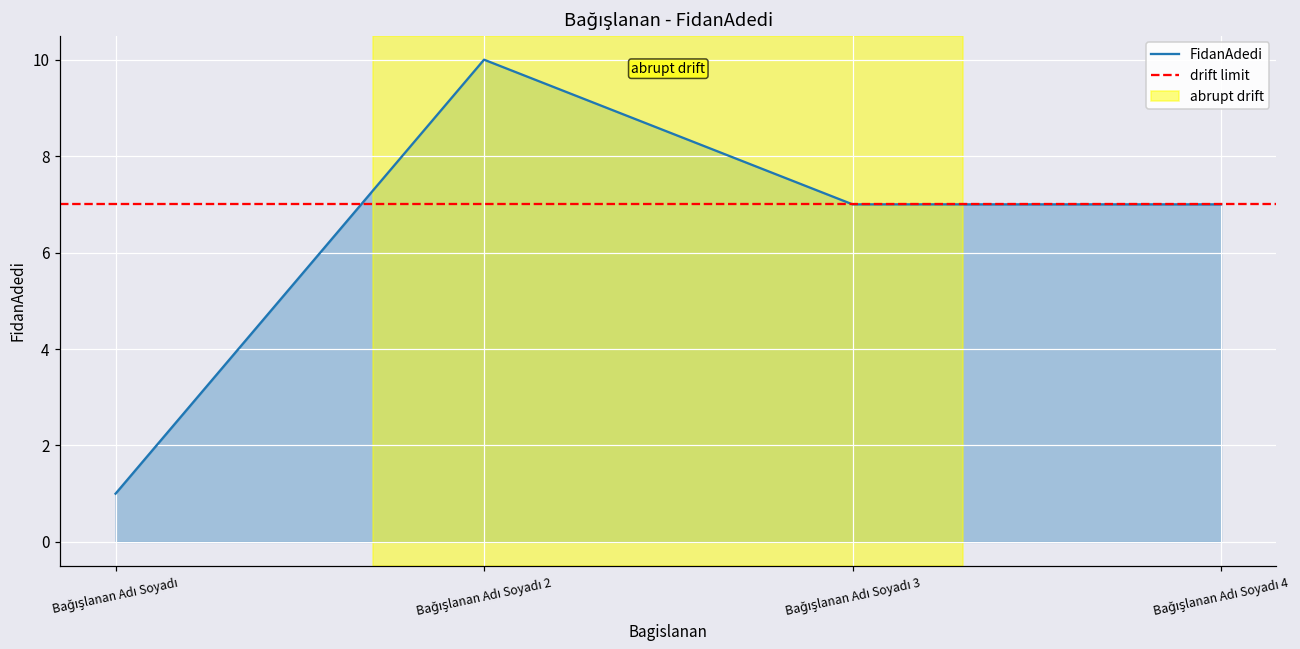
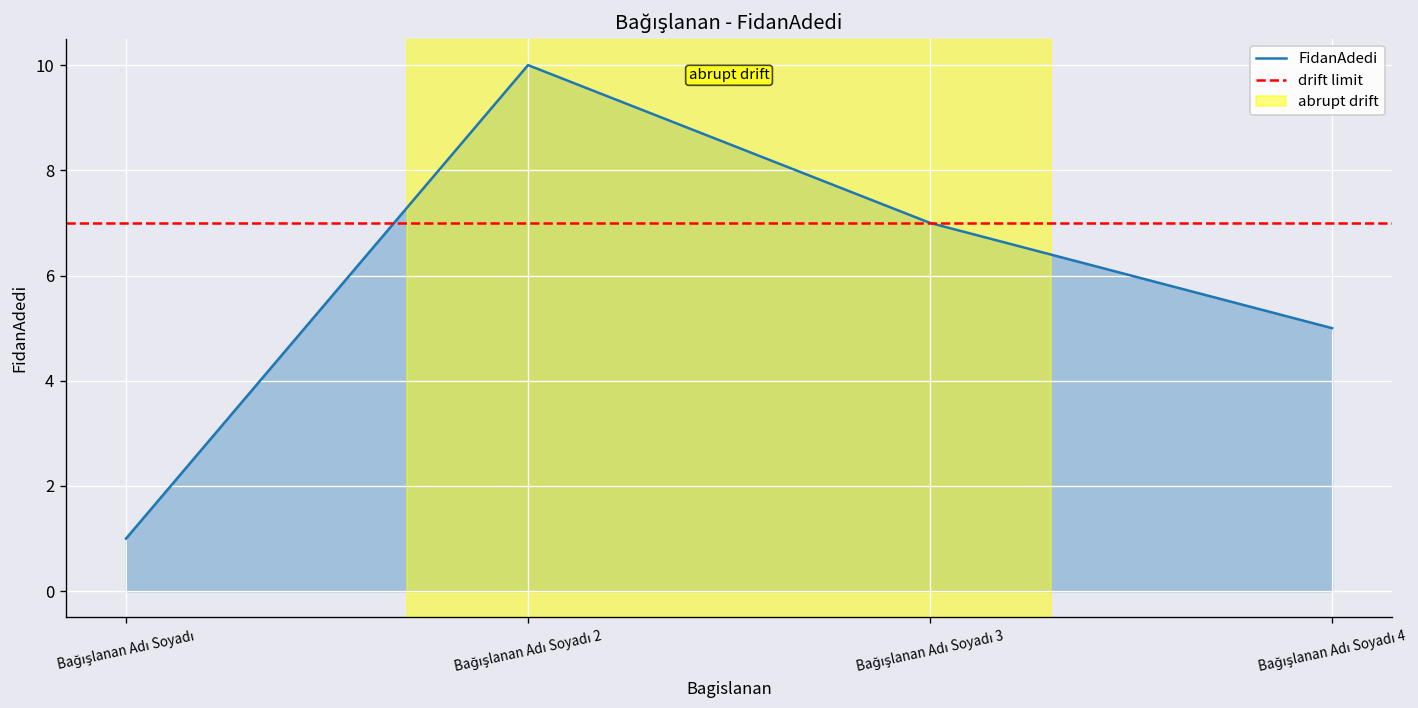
Bağışlanan Adı Soyadı 4: 7 -> 5
